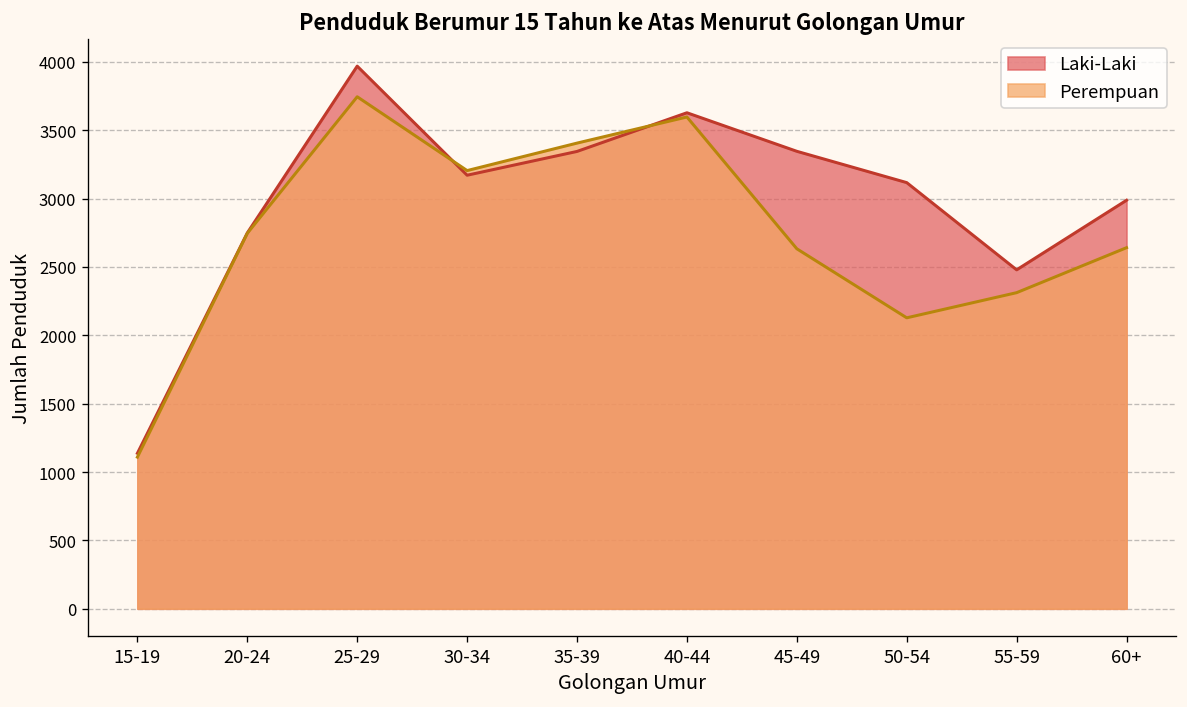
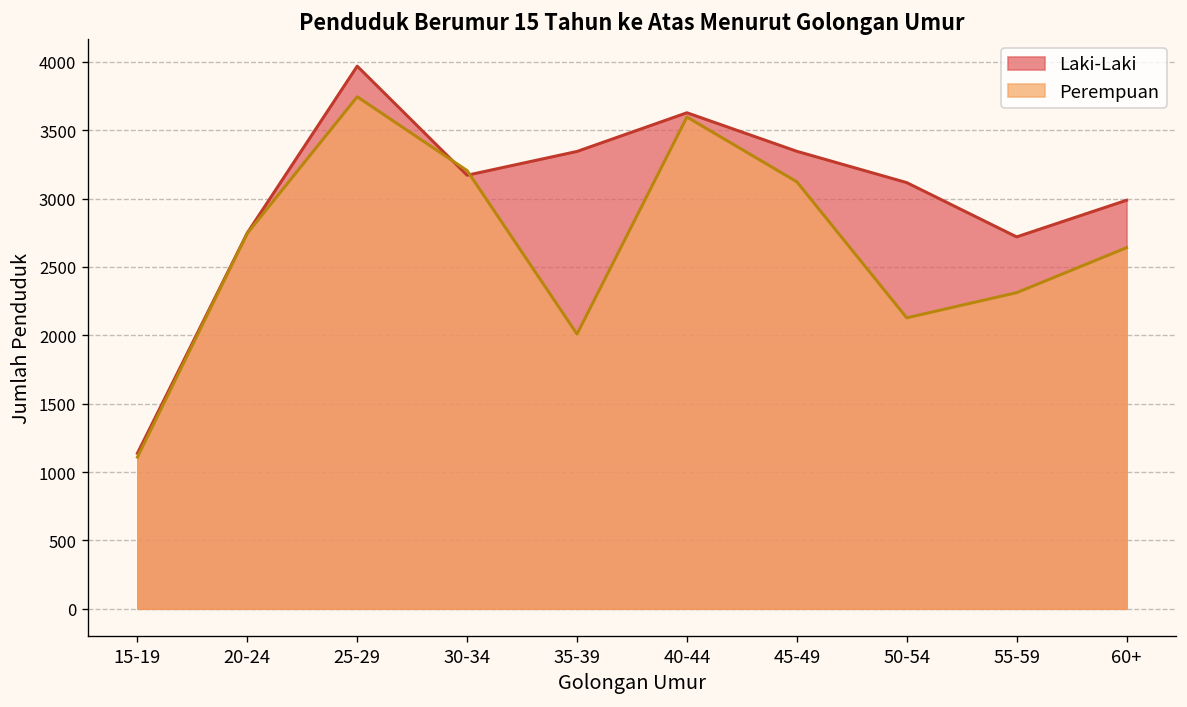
Perempuan, 35-39: 3410 -> 2010
Perempuan, 45-49: 2630 -> 3120
Laki-Laki, 55-59: 2480 -> 2720
